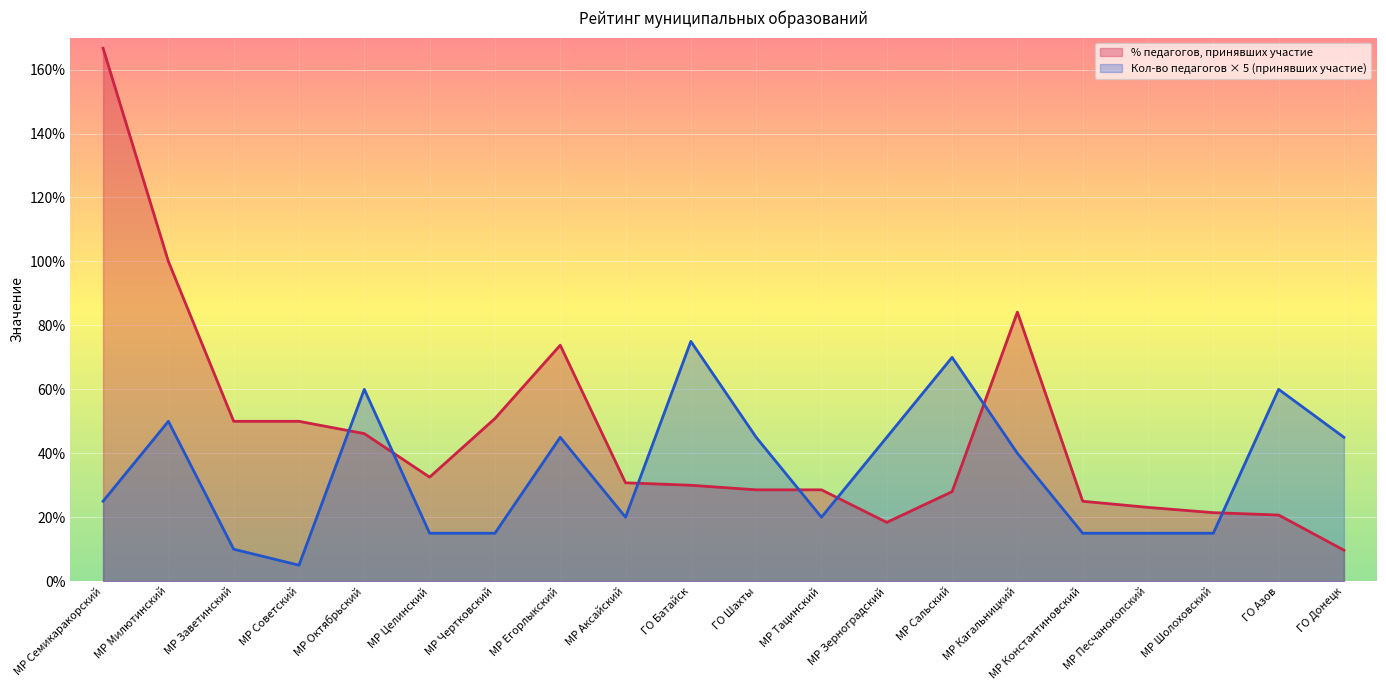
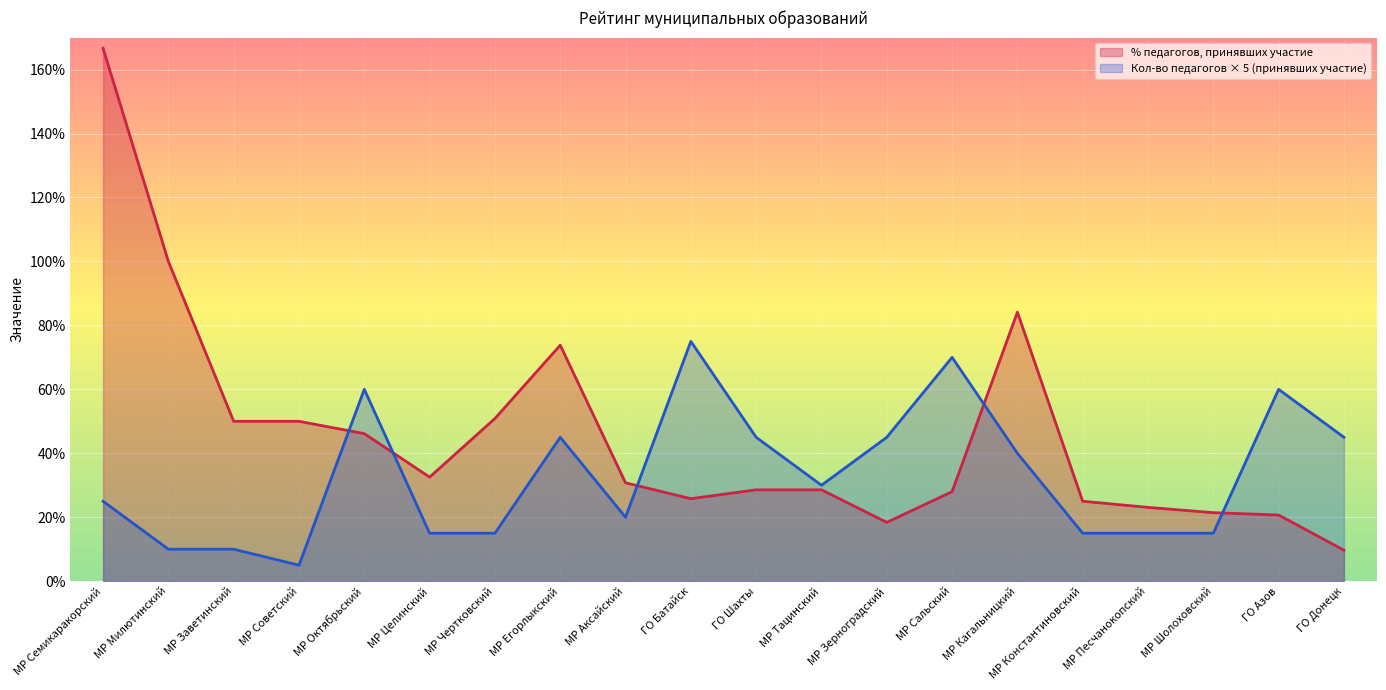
Кол-во педагогов × 5 (принявших участие), МР Милютинский: 50% -> 10%
% педагогов, принявших участие, ГО Батайск: 30% -> 26%
Кол-во педагогов × 5 (принявших участие), МР Тацинский: 20% -> 30%
